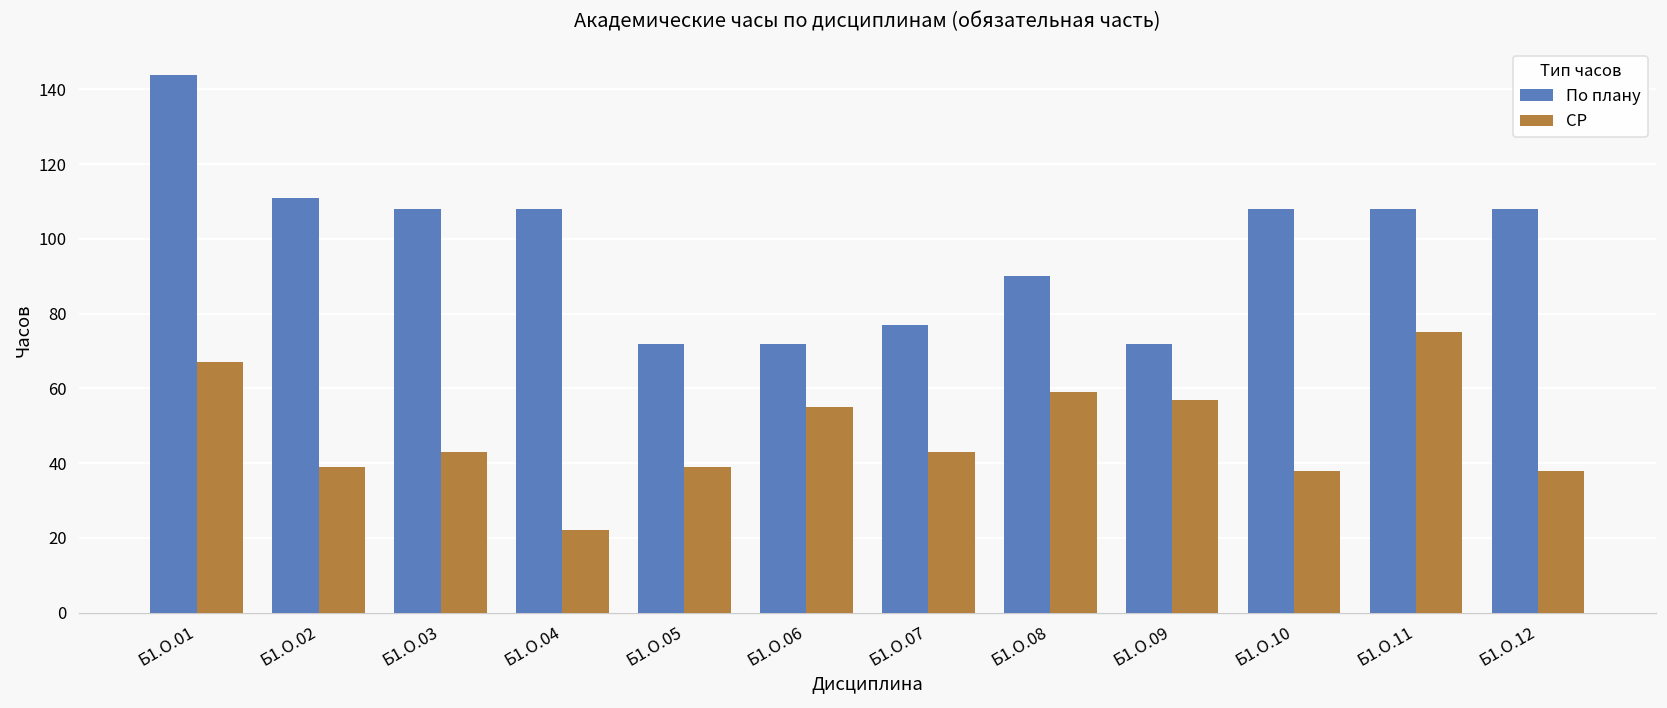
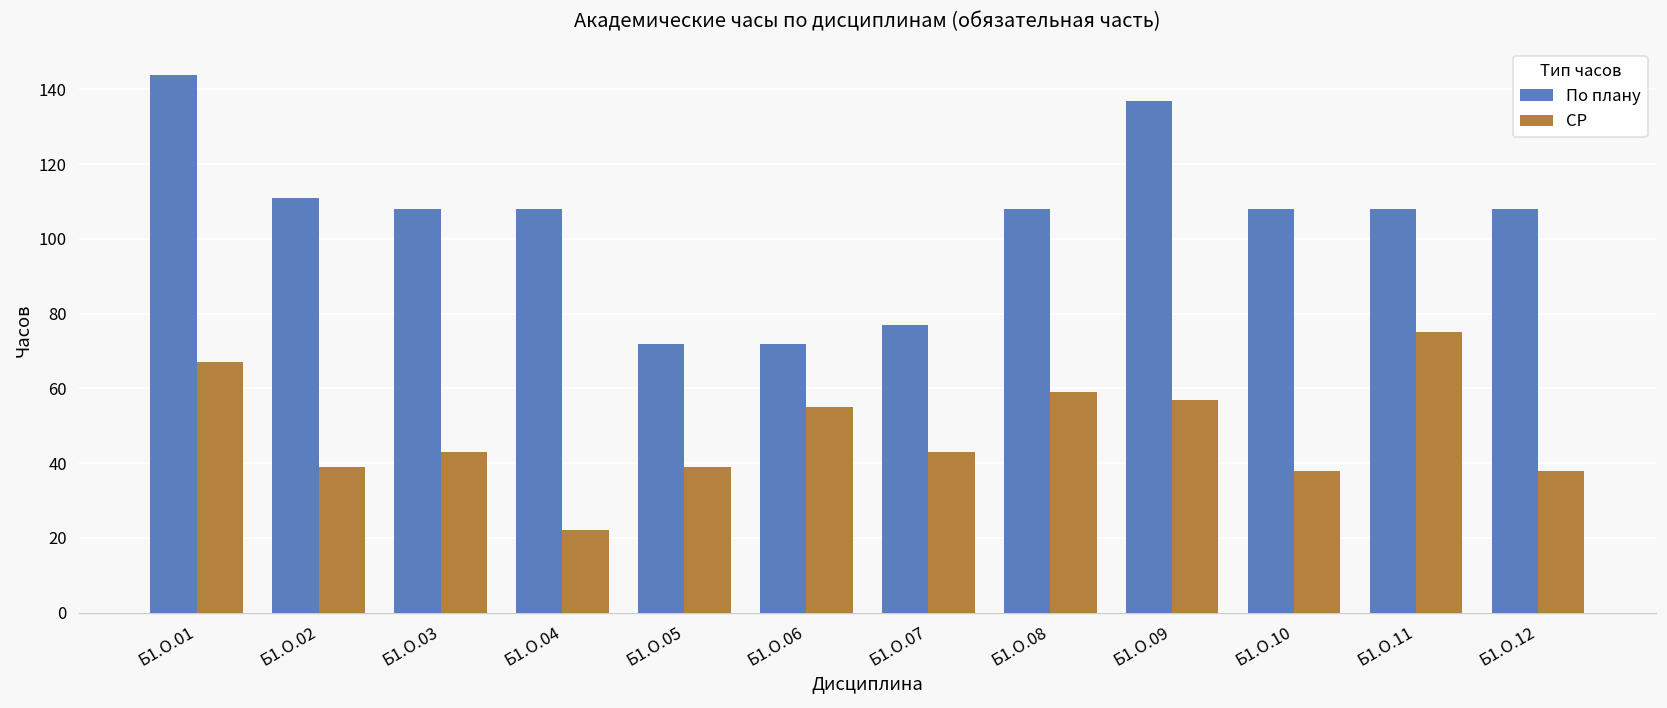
По плану, Б1.О.08: 90 -> 108
По плану, Б1.О.09: 72 -> 137
